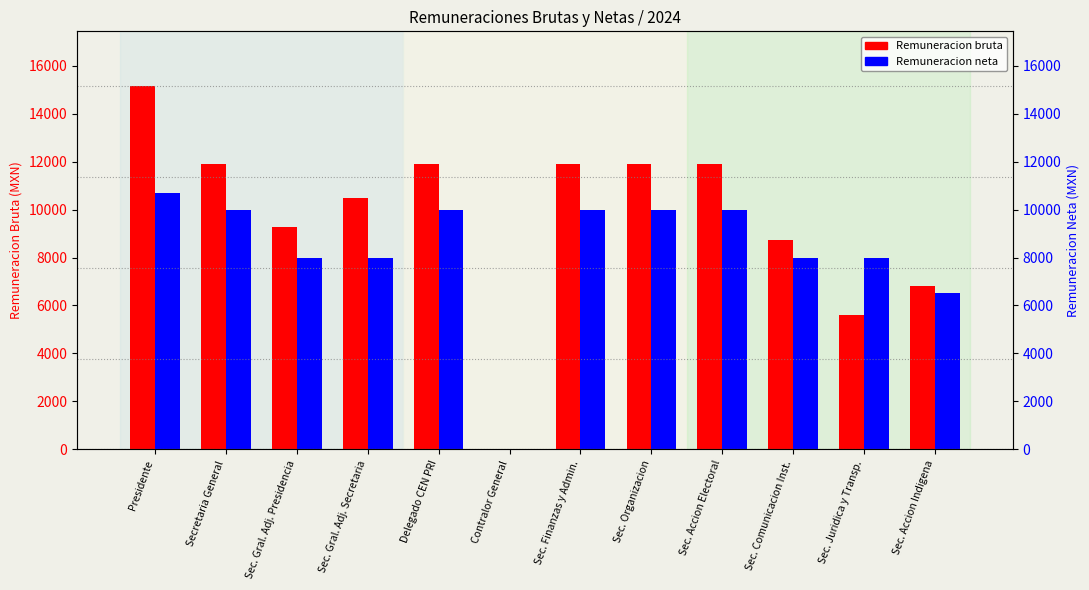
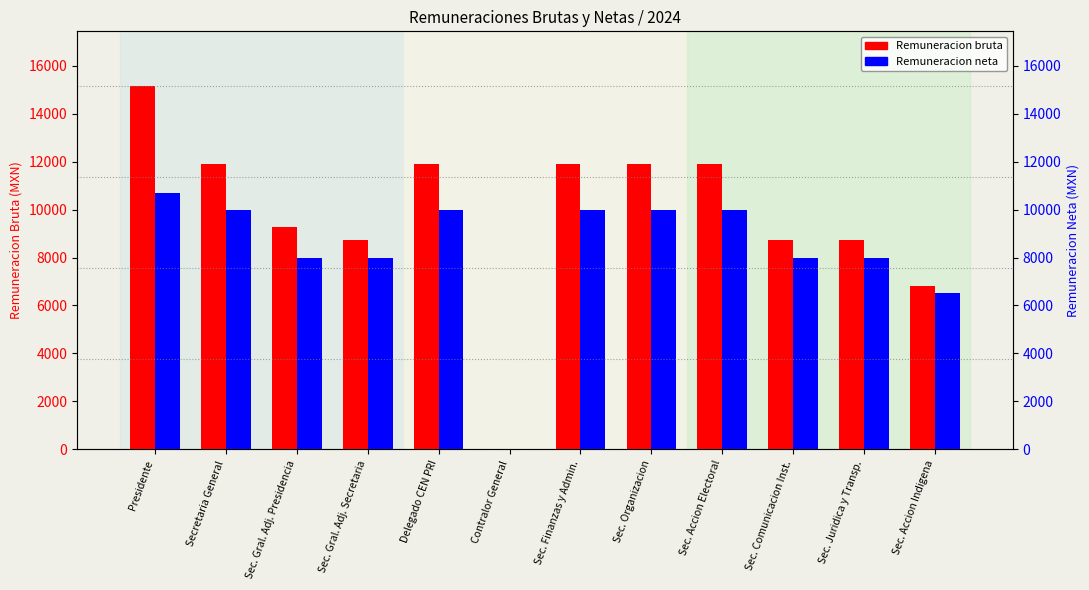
Remuneracion bruta, Sec. Gral. Adj. Secretaria: 10500 -> 8700
Remuneracion bruta, Sec. Juridica y Transp.: 5600 -> 8700
